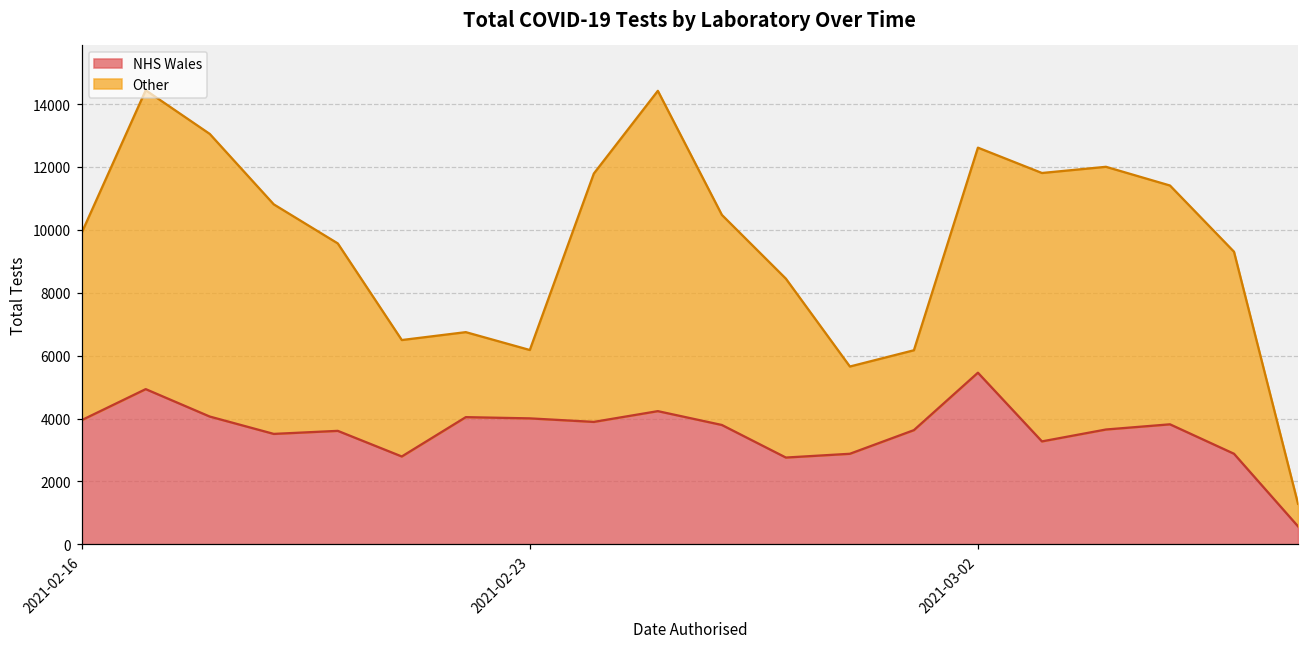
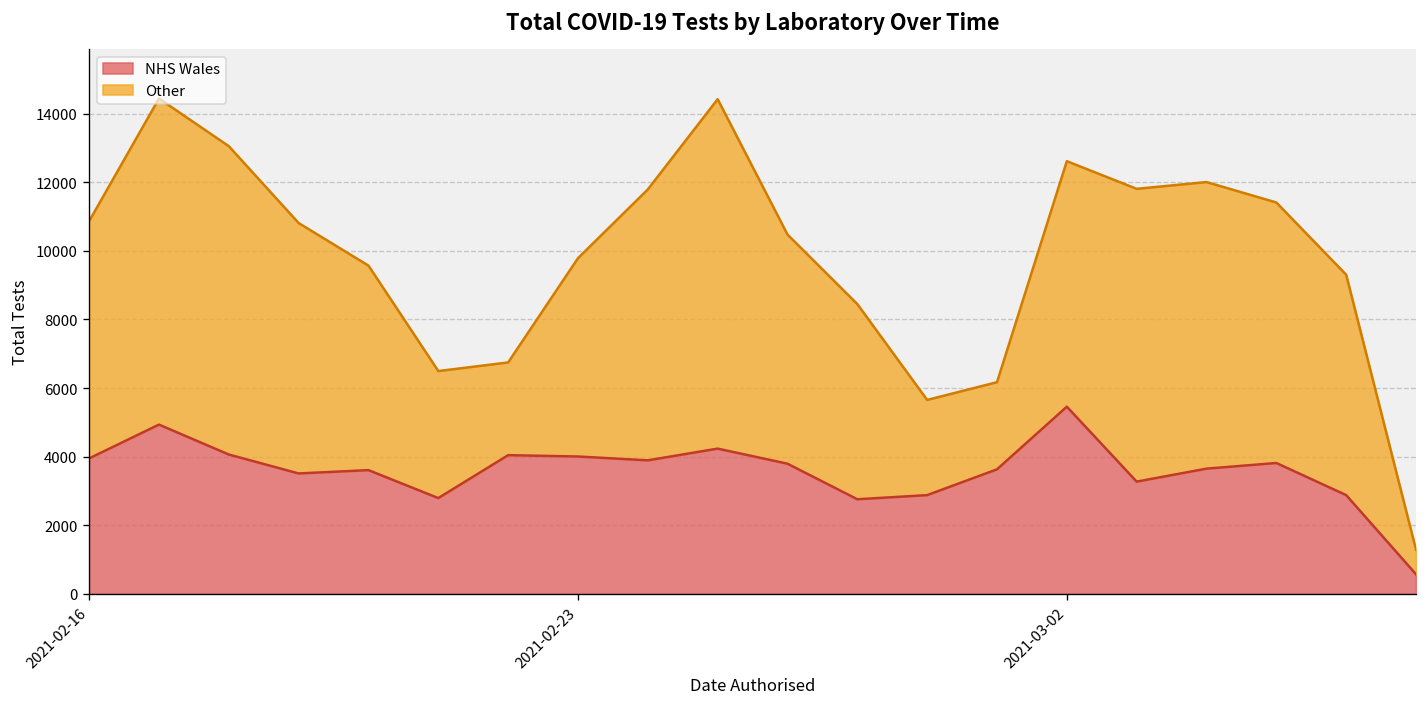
Other, 2021-02-16: 6000 -> 6900
Other, 2021-02-23: 2200 -> 5800
